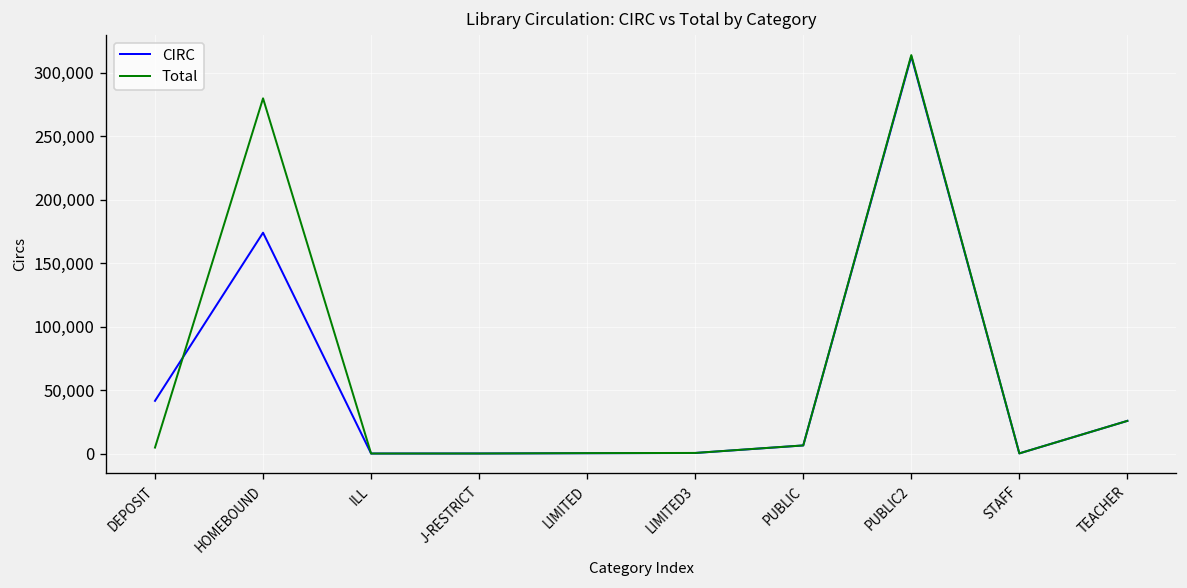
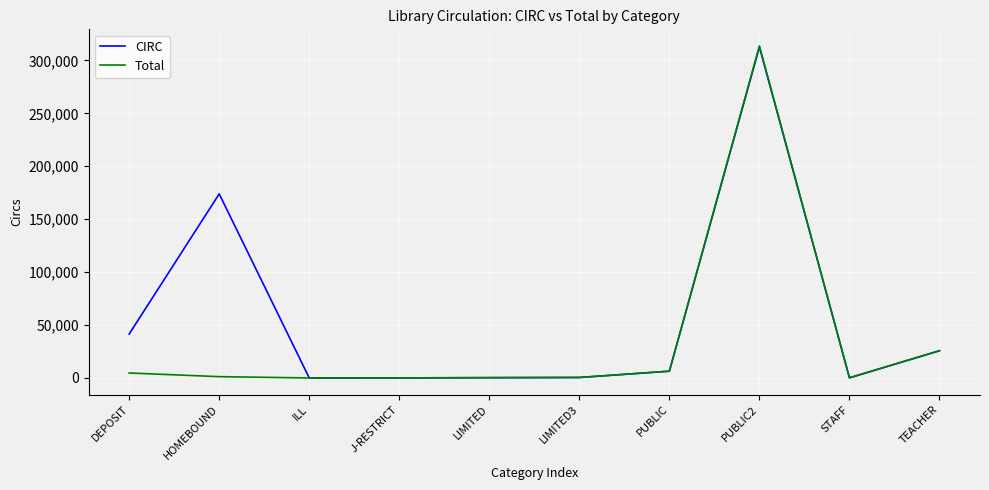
Total, HOMEBOUND: 280,000 -> 1,000
